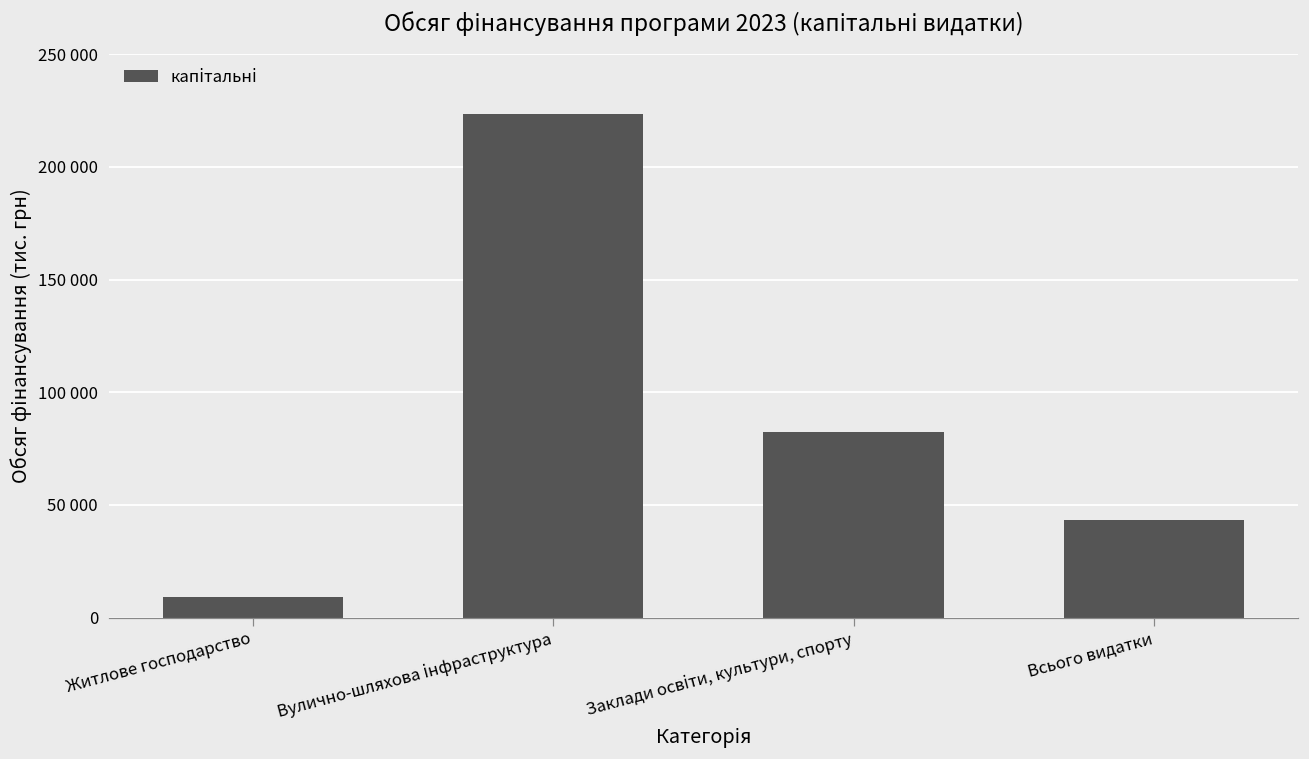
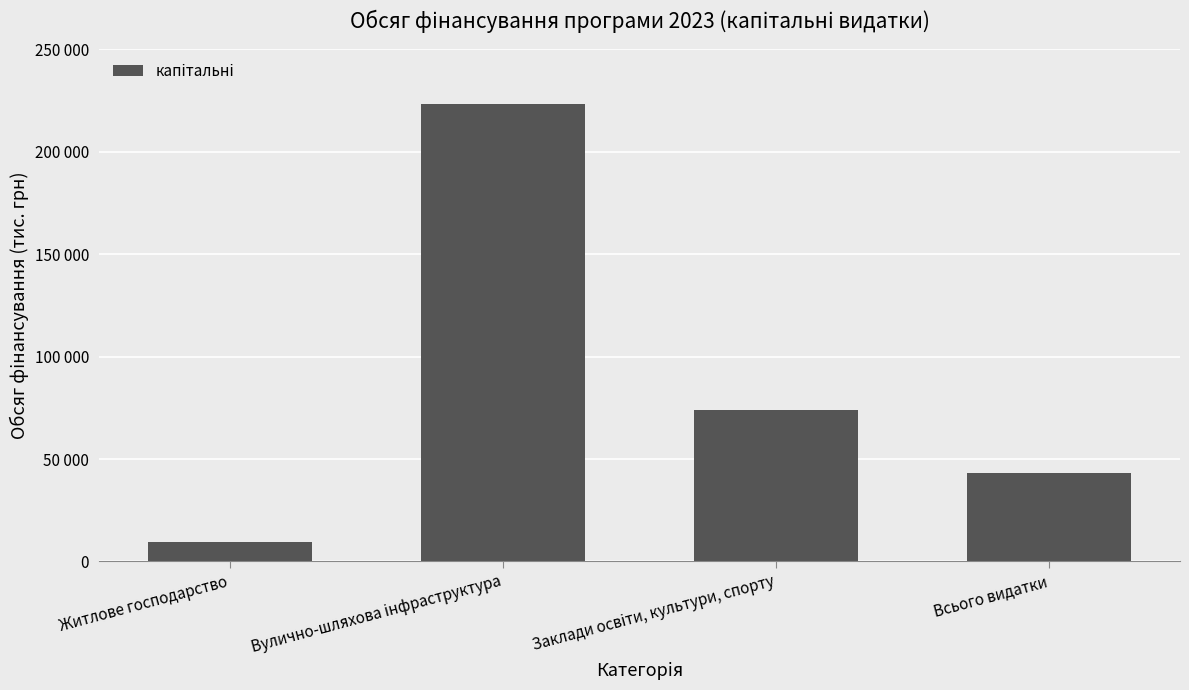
Заклади освіти, культури, спорту: 83000 -> 74000
